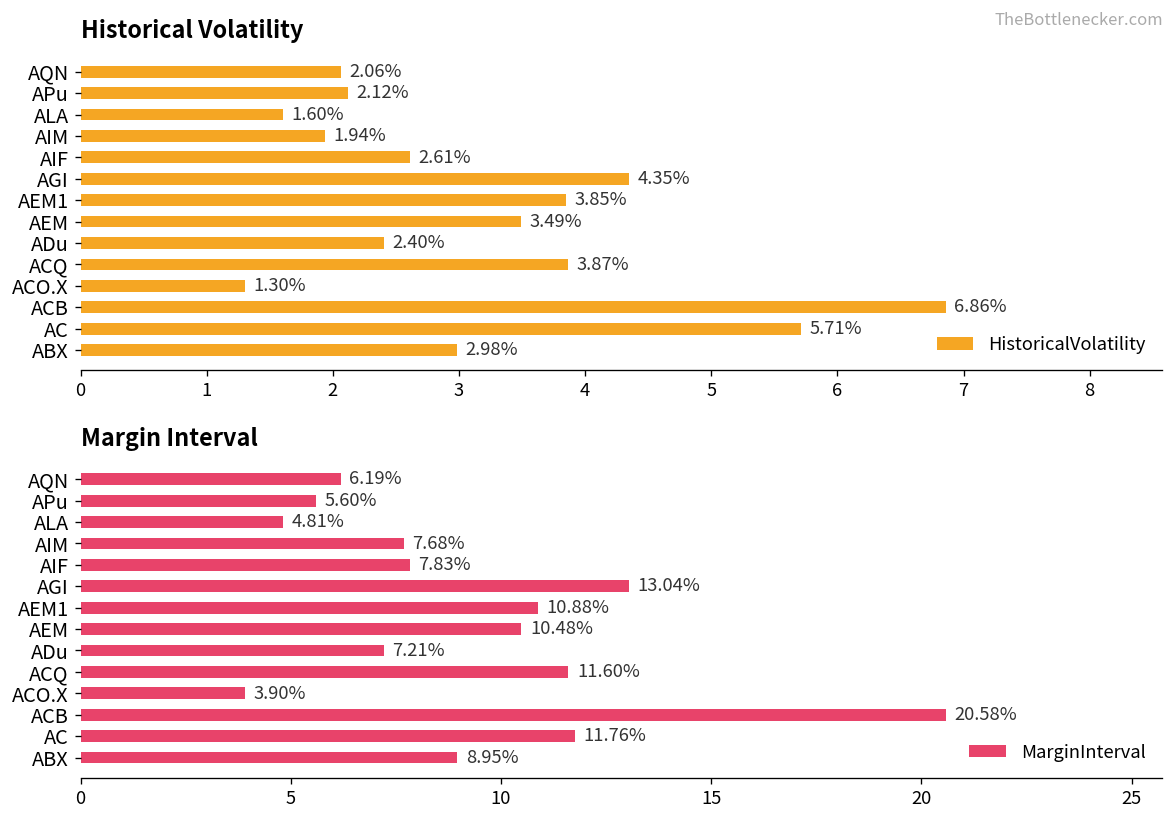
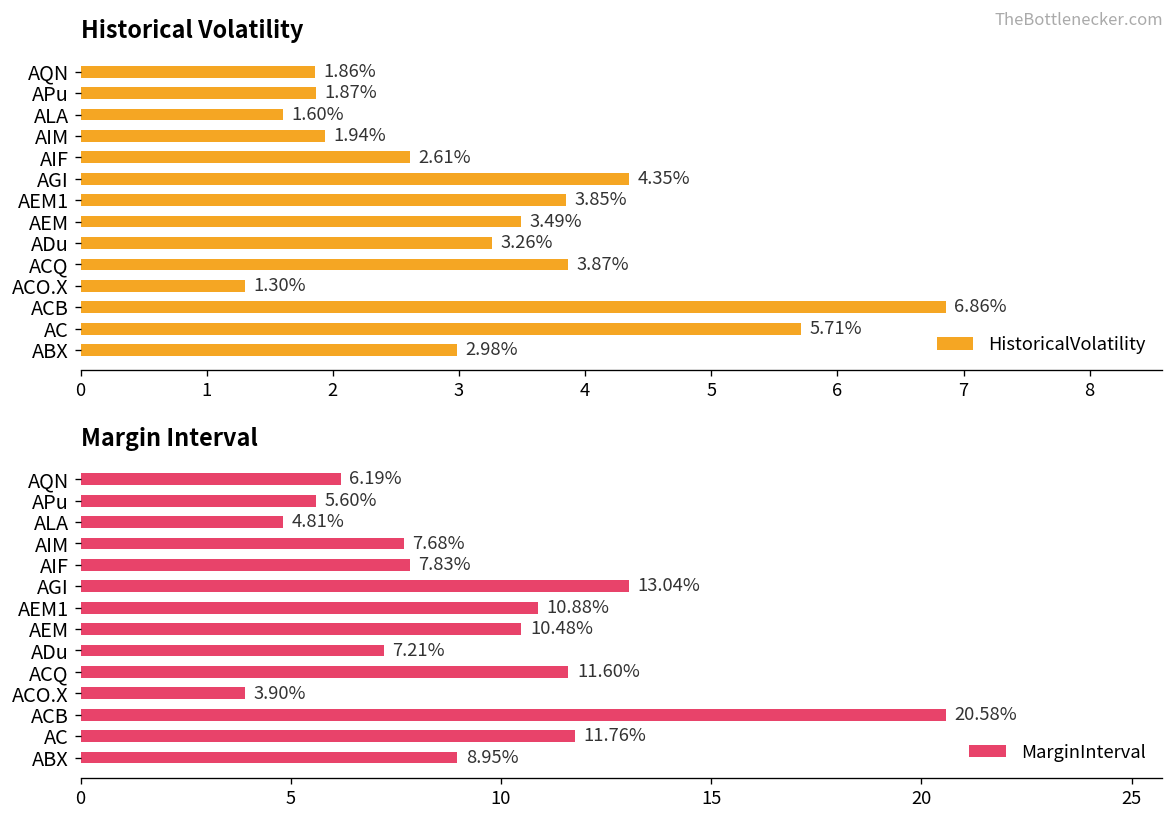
Historical Volatility, AQN: 2.06% -> 1.86%
Historical Volatility, APu: 2.12% -> 1.87%
Historical Volatility, ADu: 2.40% -> 3.26%
